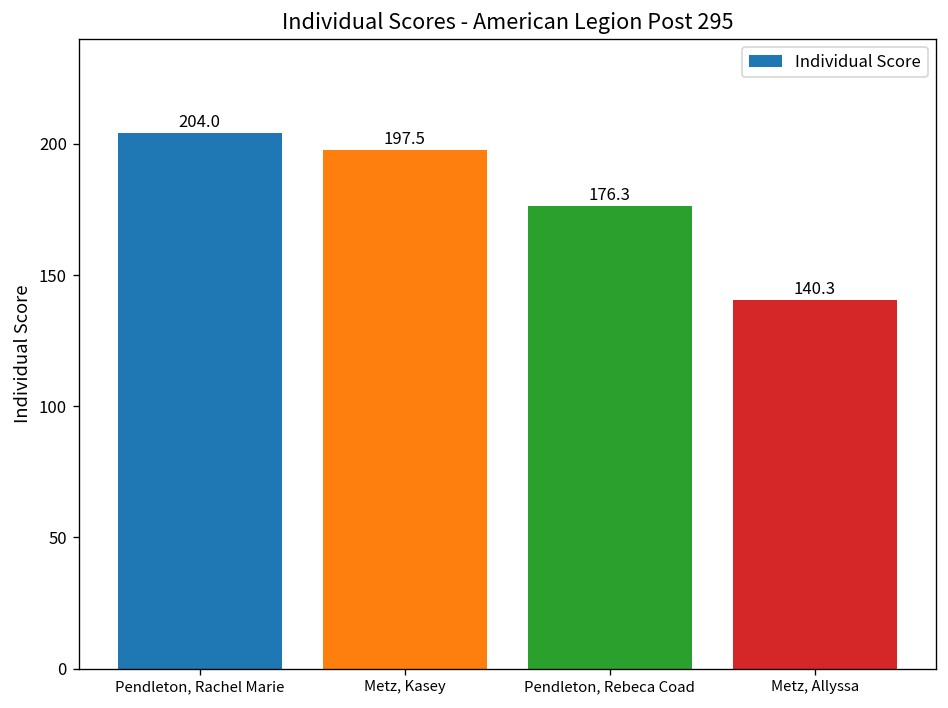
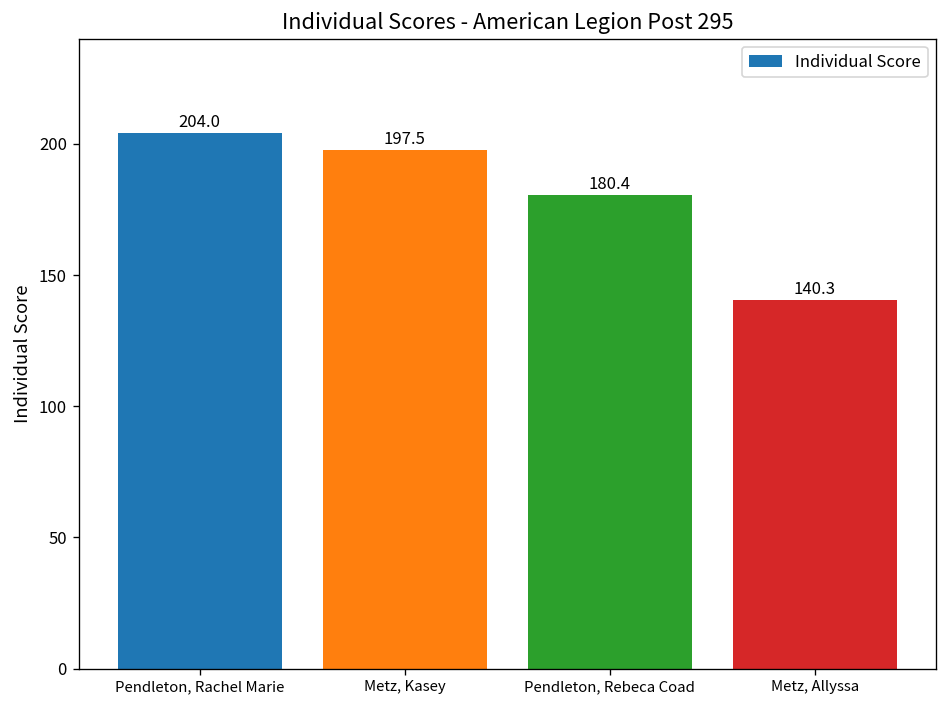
Pendleton, Rebeca Coad: 176.3 -> 180.4
